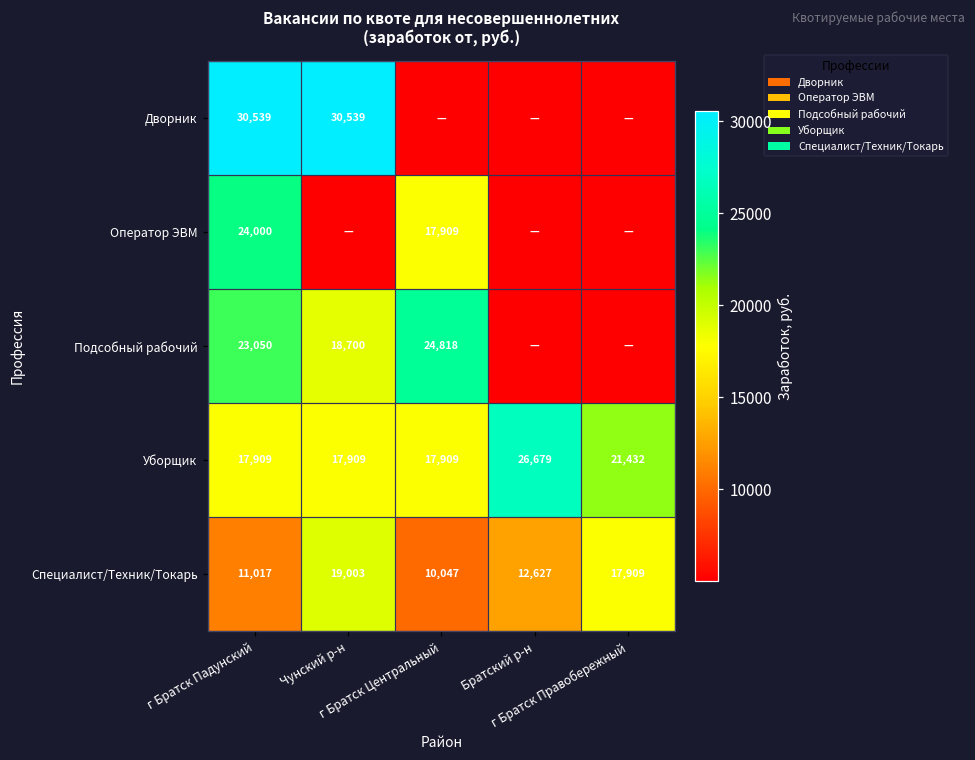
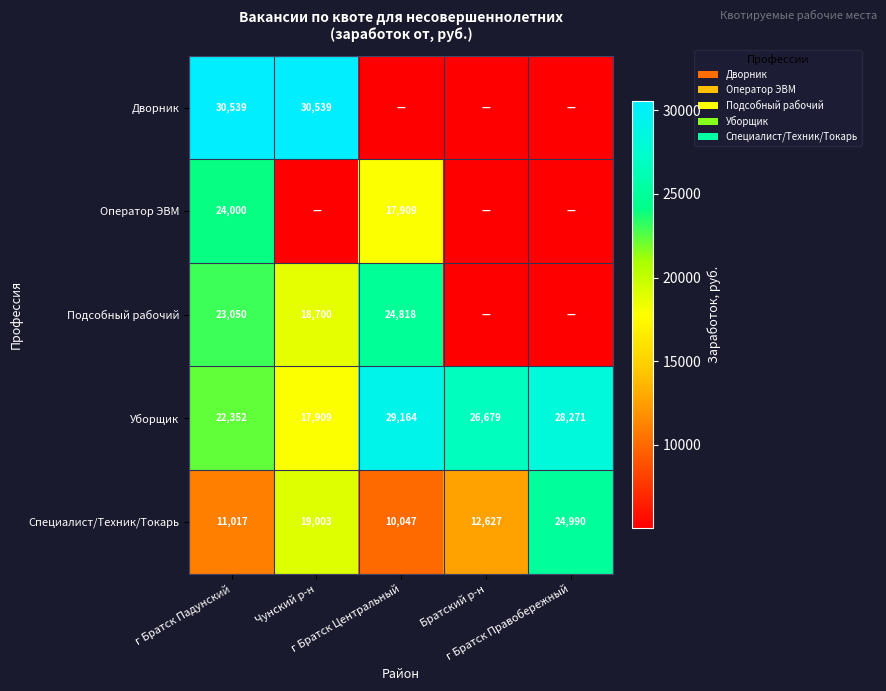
Уборщик, г Братск Падунский: 17,909 -> 22,352
Уборщик, г Братск Центральный: 17,909 -> 29,164
Уборщик, г Братск Правобережный: 21,432 -> 28,271
Специалист/Техник/Токарь, г Братск Правобережный: 17,909 -> 24,990
